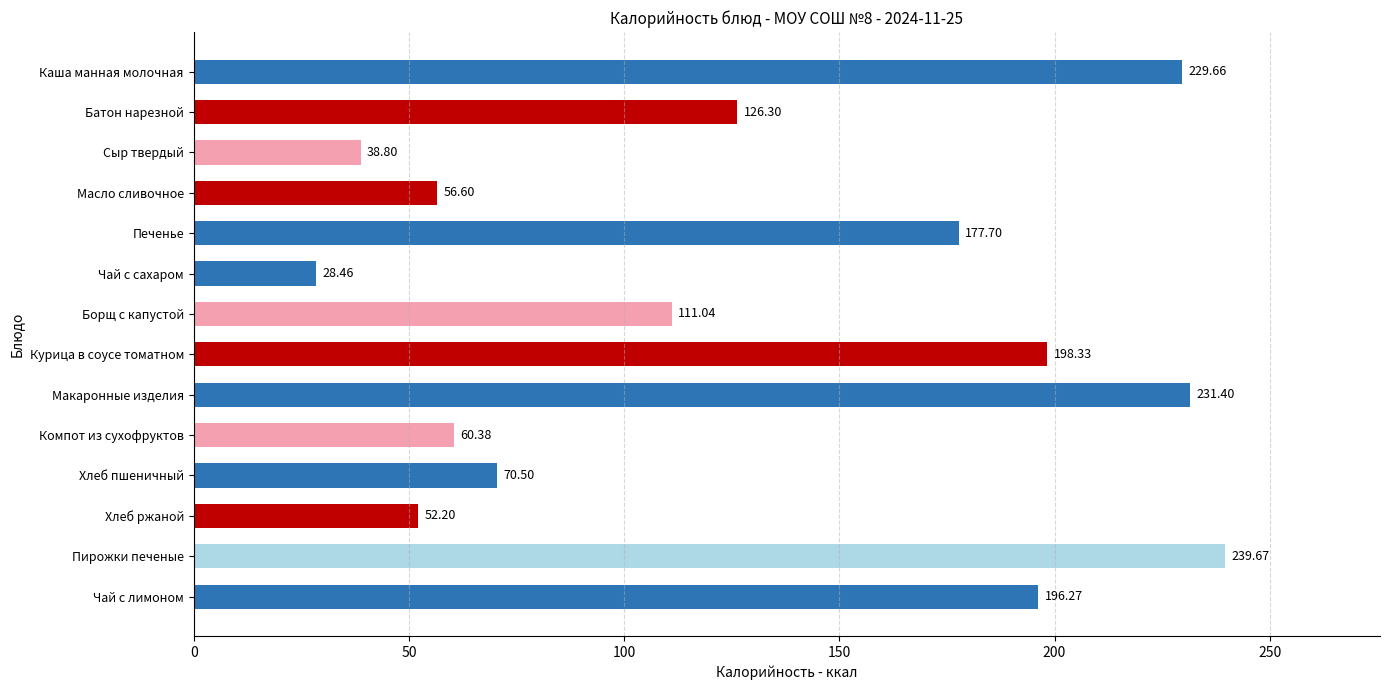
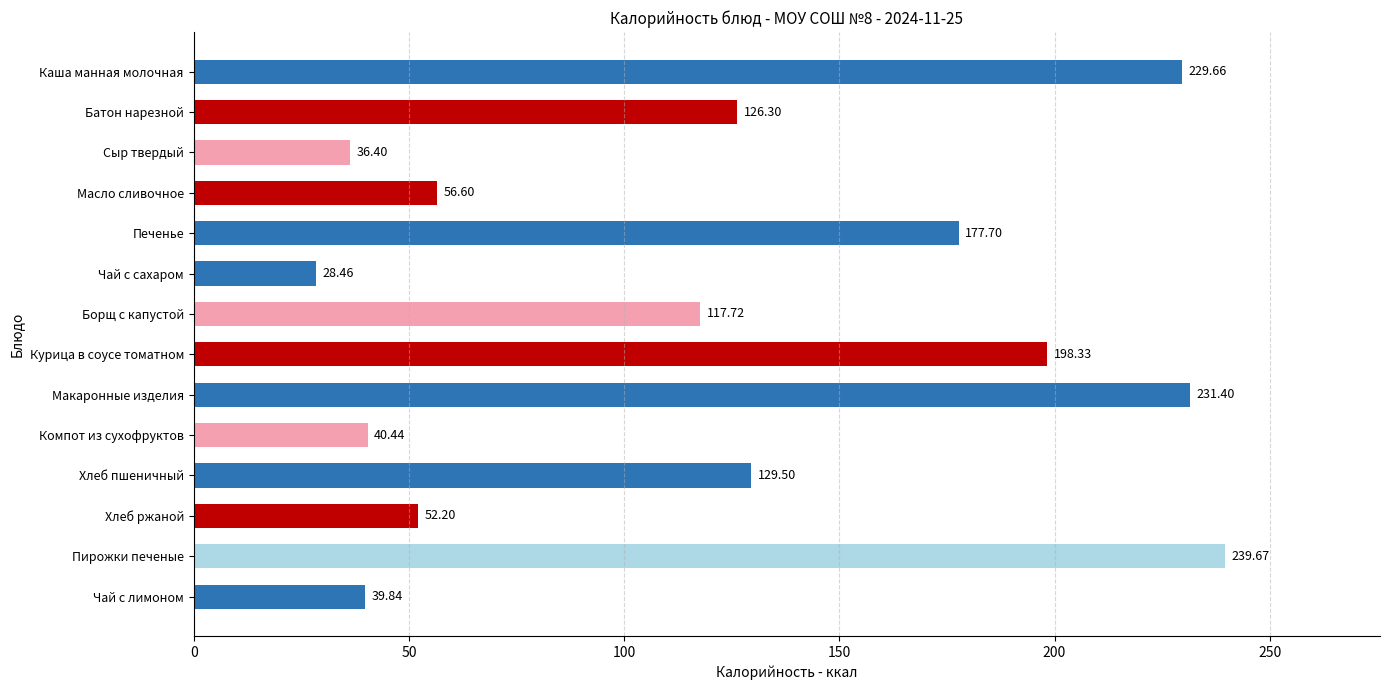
Сыр твердый: 38.80 -> 36.40
Борщ с капустой: 111.04 -> 117.72
Компот из сухофруктов: 60.38 -> 40.44
Хлеб пшеничный: 70.50 -> 129.50
Чай с лимоном: 196.27 -> 39.84
